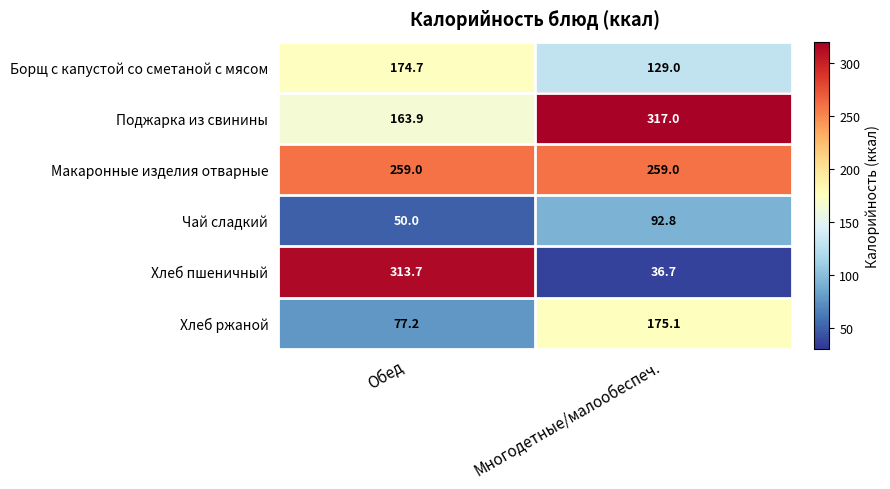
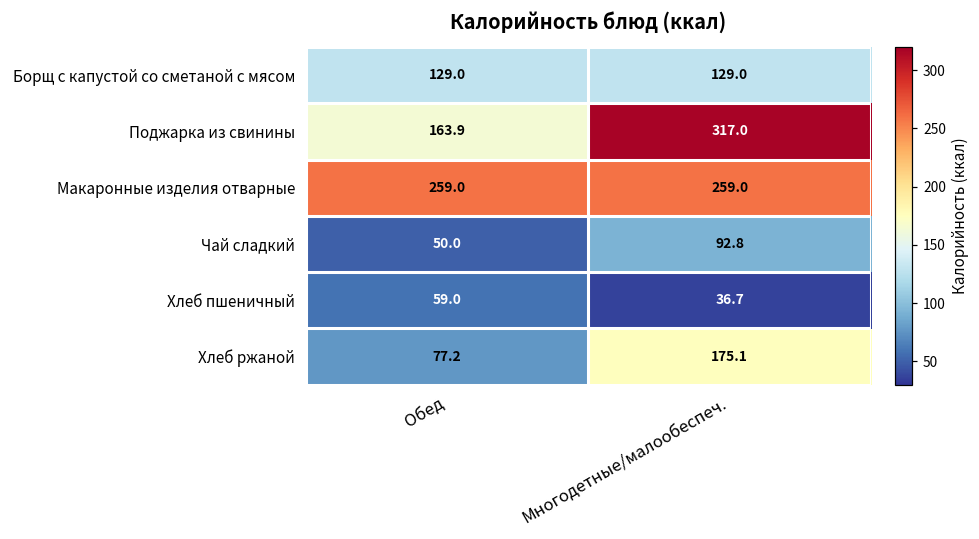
Борщ с капустой со сметаной с мясом, Обед: 174.7 -> 129.0
Хлеб пшеничный, Обед: 313.7 -> 59.0
